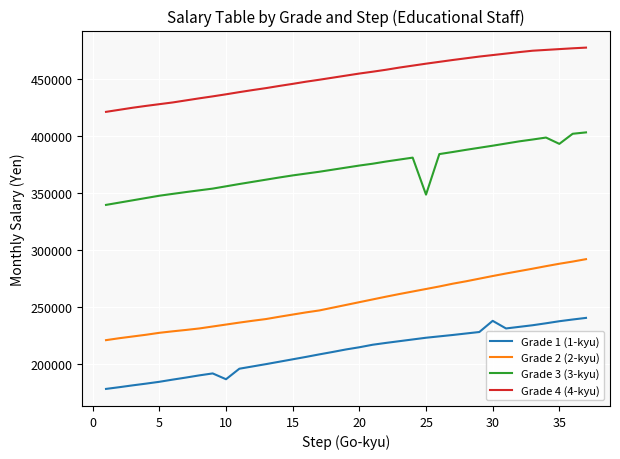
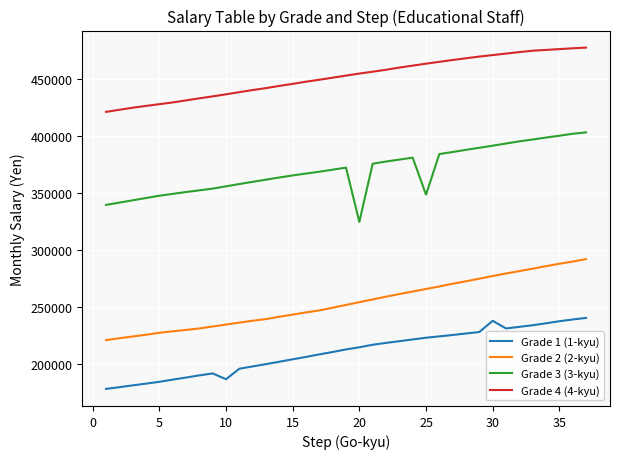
Grade 3 (3-kyu), 20: 374000 -> 325000
Grade 3 (3-kyu), 35: 393000 -> 400000
